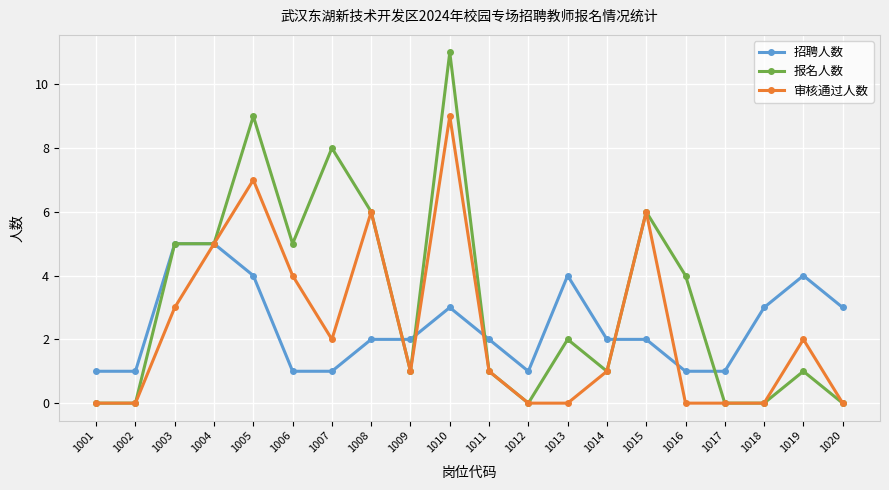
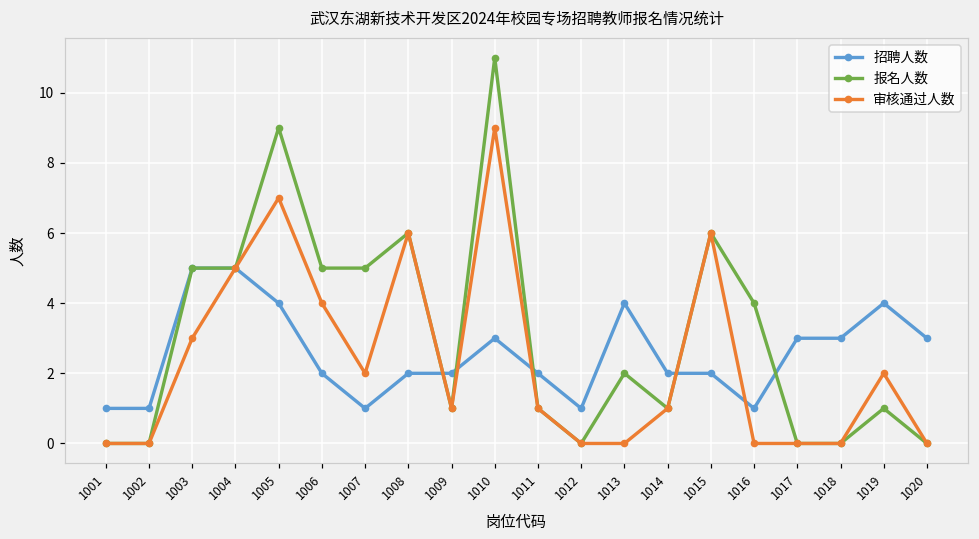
招聘人数, 1006: 1 -> 2
报名人数, 1007: 8 -> 5
招聘人数, 1017: 1 -> 3
